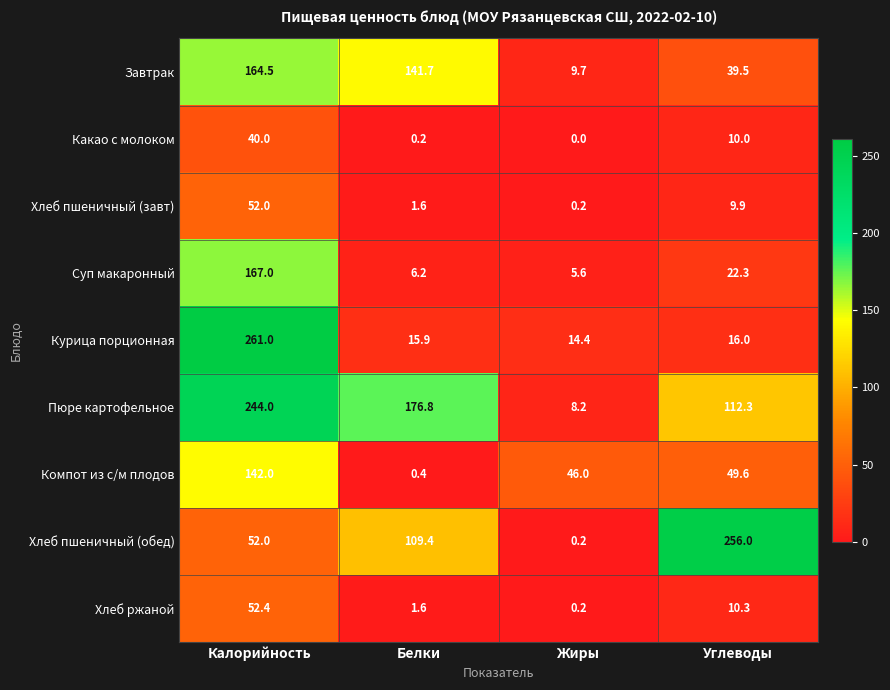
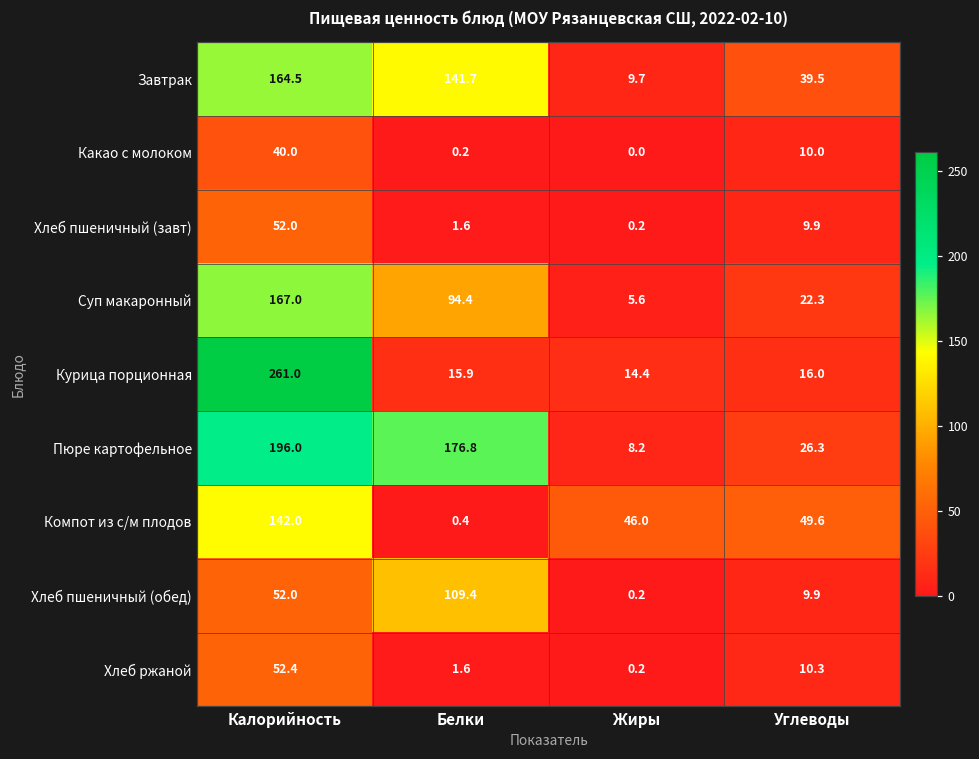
Суп макаронный, Белки: 6.2 -> 94.4
Пюре картофельное, Калорийность: 244.0 -> 196.0
Пюре картофельное, Углеводы: 112.3 -> 26.3
Хлеб пшеничный (обед), Углеводы: 256.0 -> 9.9
